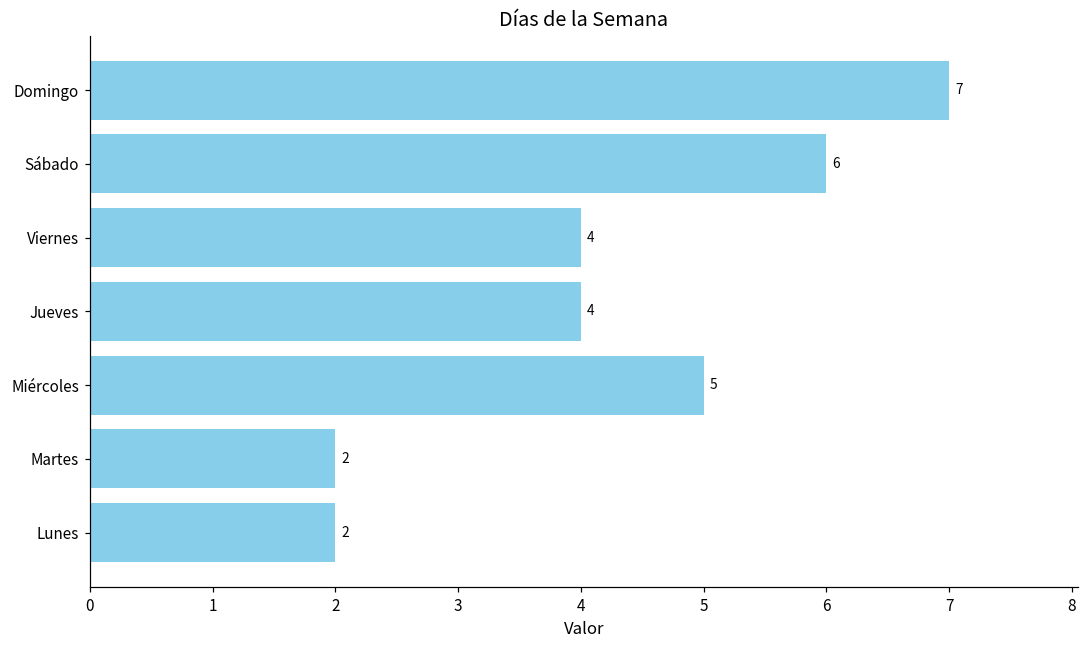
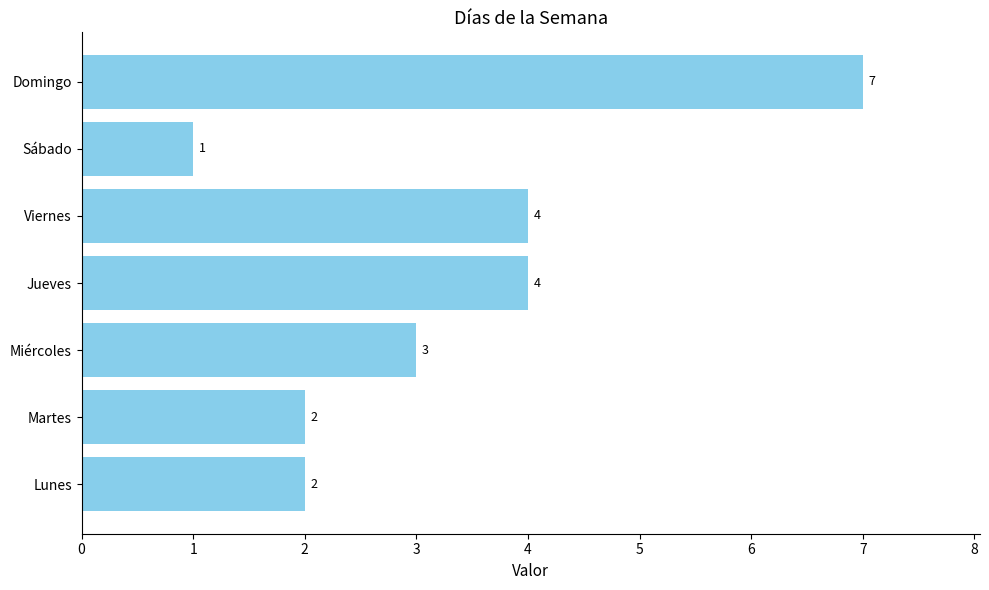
Sábado: 6 -> 1
Miércoles: 5 -> 3
